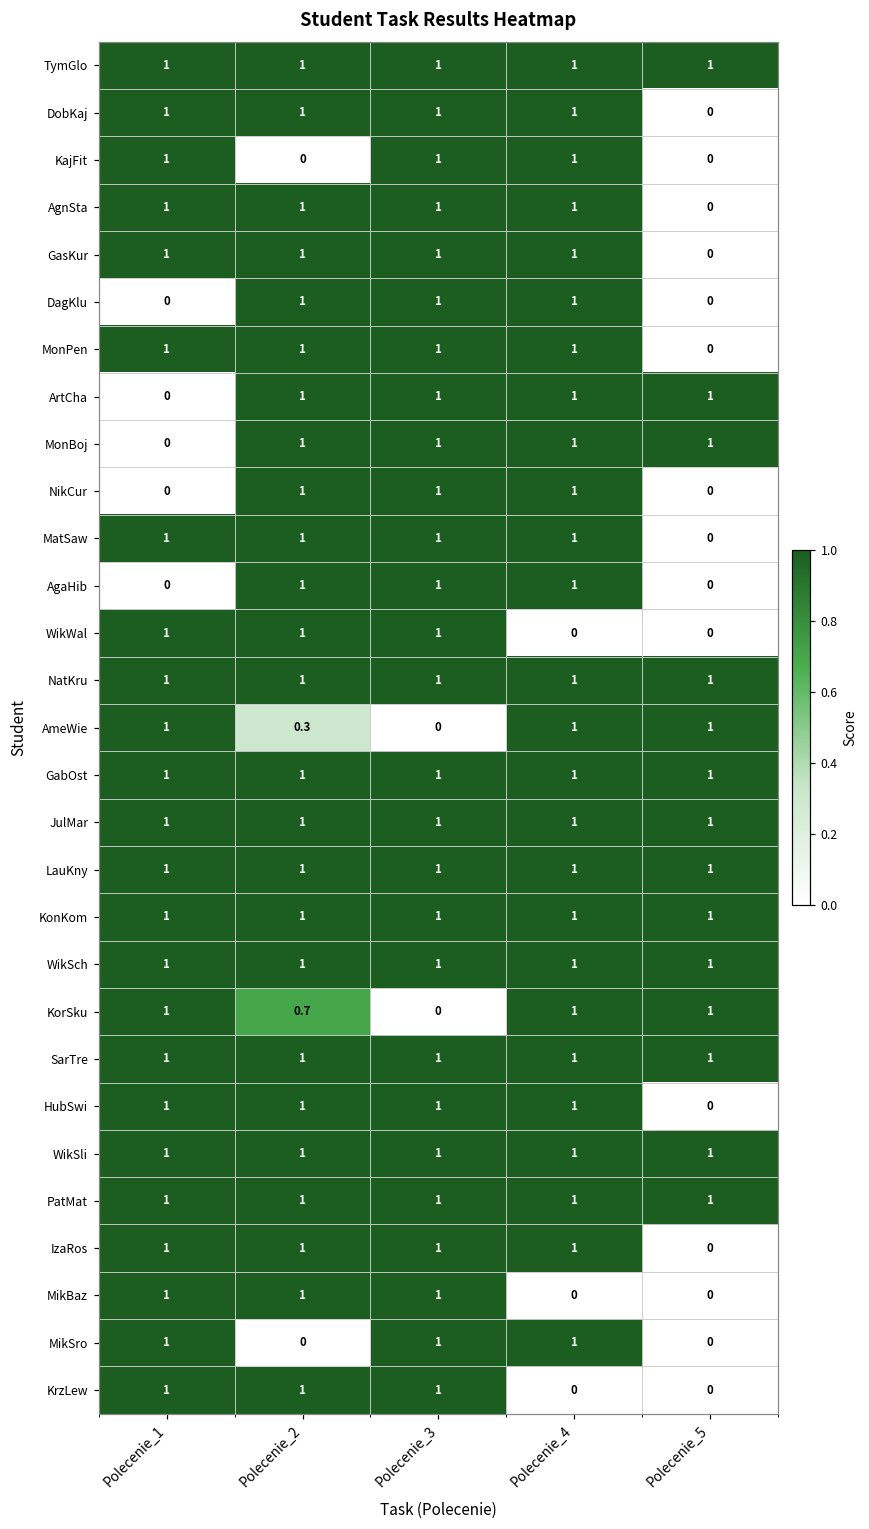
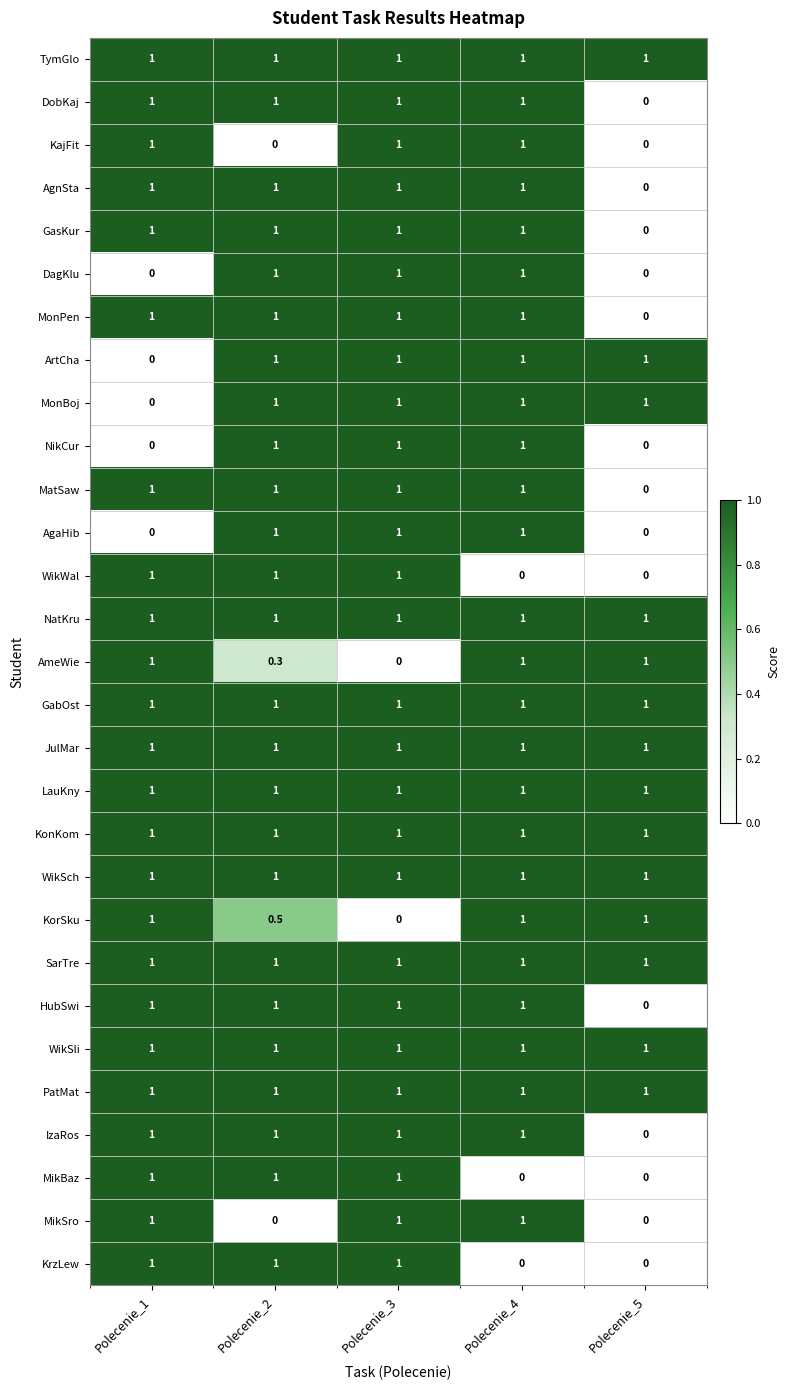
KorSku, Polecenie_2: 0.7 -> 0.5
